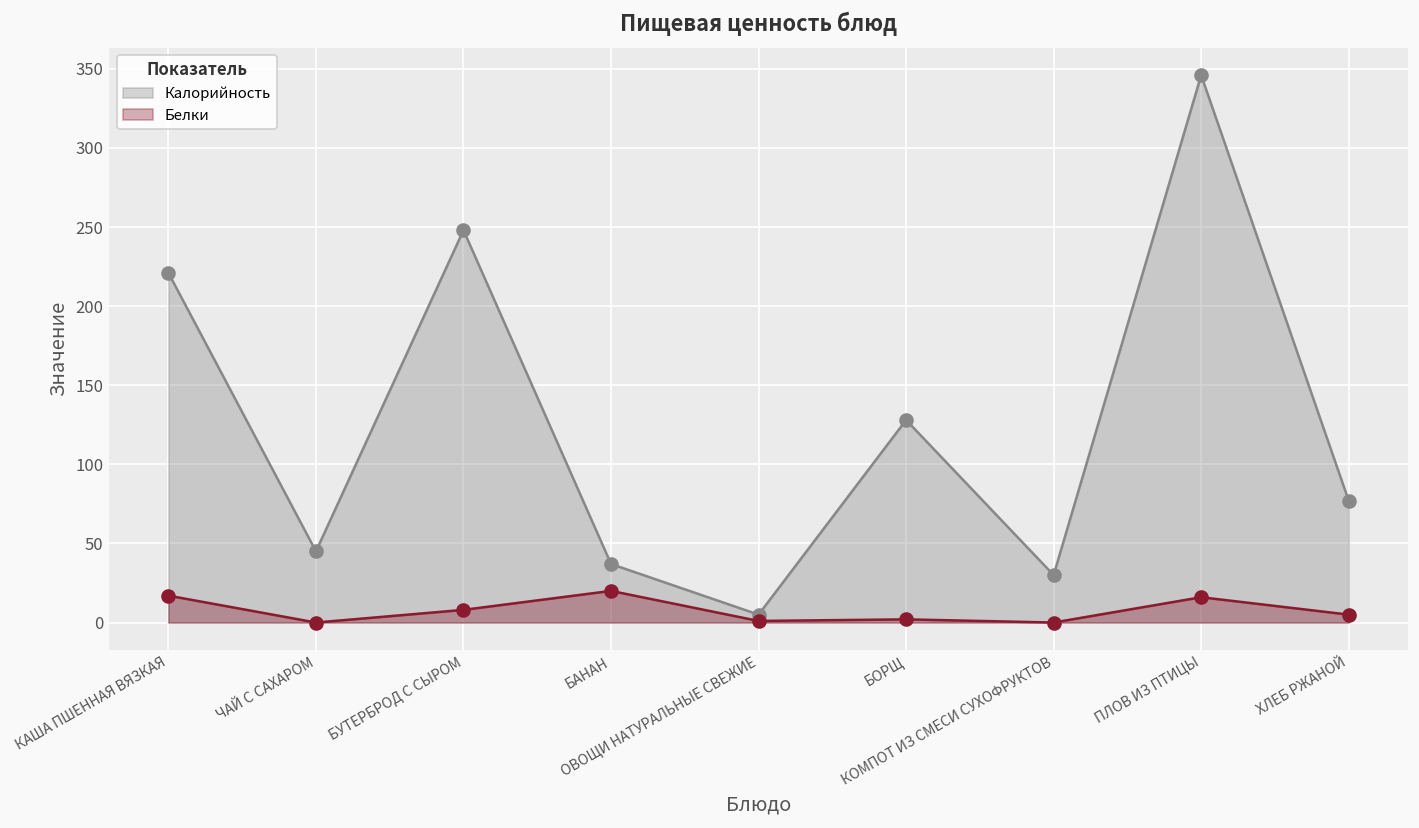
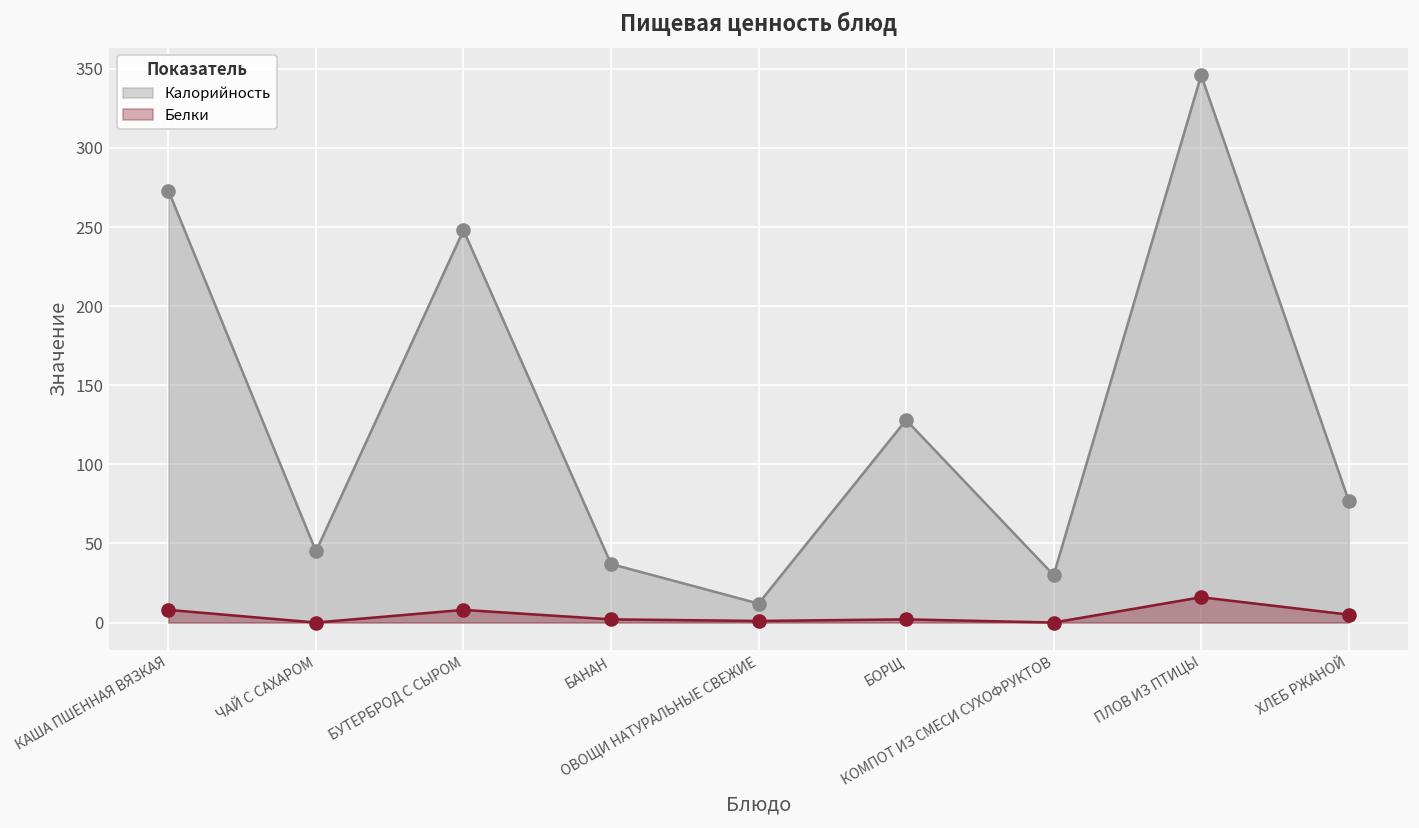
Калорийность, КАША ПШЕННАЯ ВЯЗКАЯ: 221 -> 273
Белки, КАША ПШЕННАЯ ВЯЗКАЯ: 17 -> 8
Белки, БАНАН: 20 -> 2
Калорийность, ОВОЩИ НАТУРАЛЬНЫЕ СВЕЖИЕ: 5 -> 12
